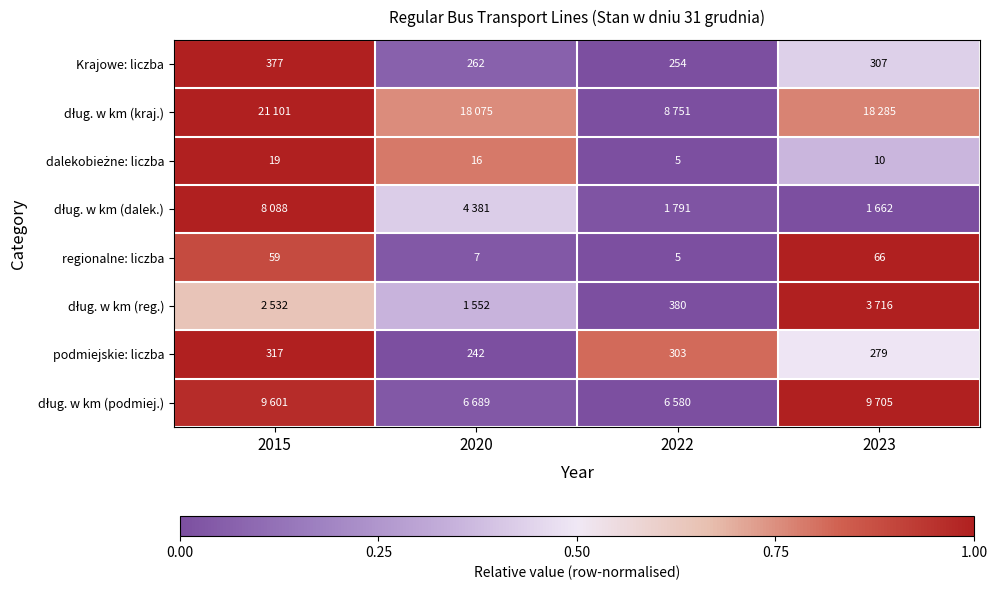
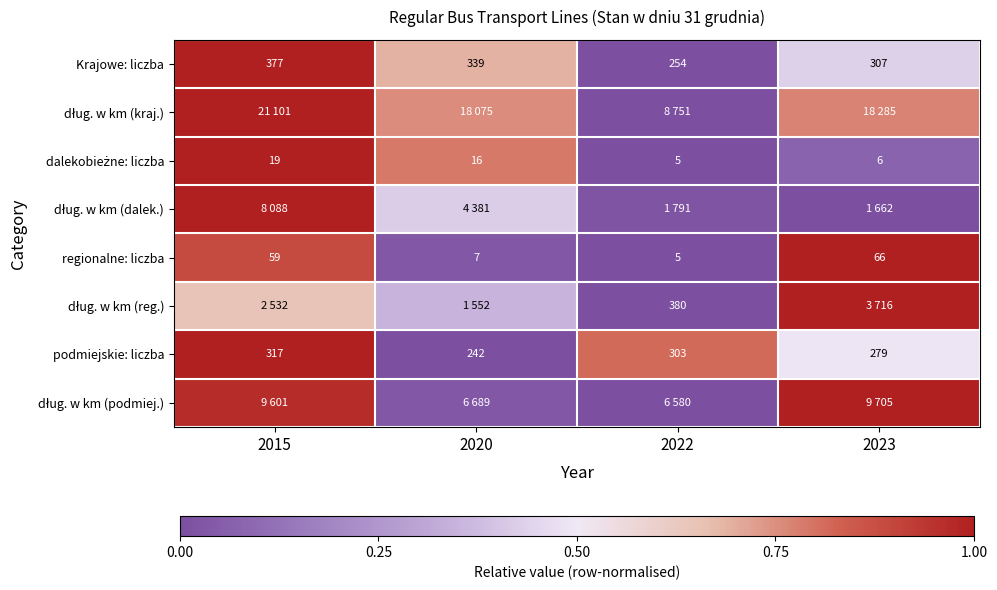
Krajowe: liczba, 2020: 262 -> 339
dalekobieżne: liczba, 2023: 10 -> 6
